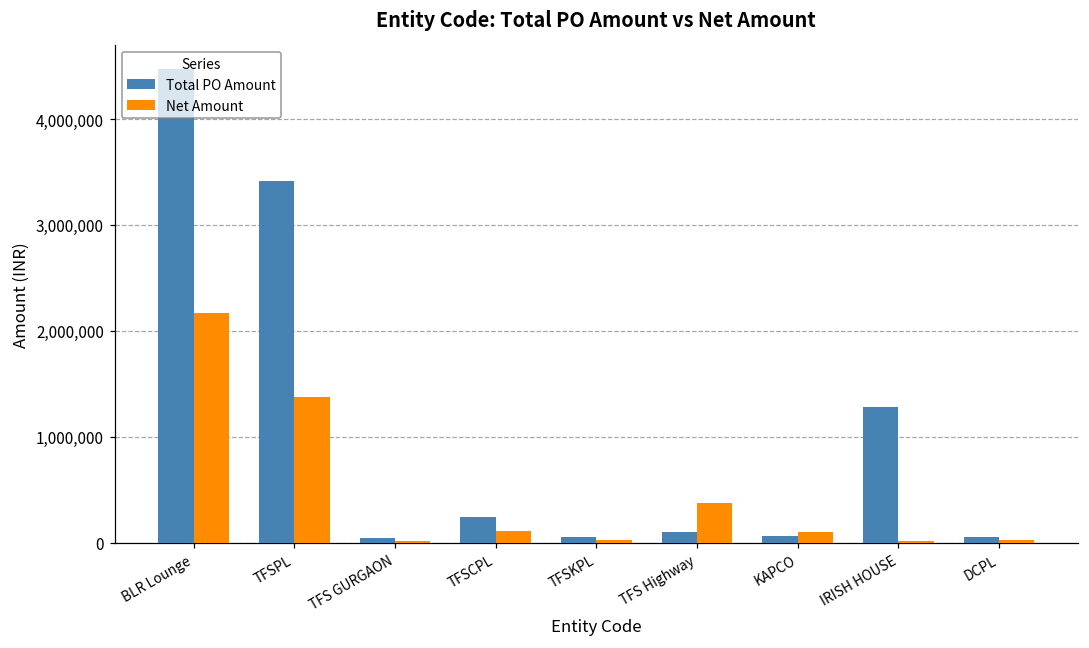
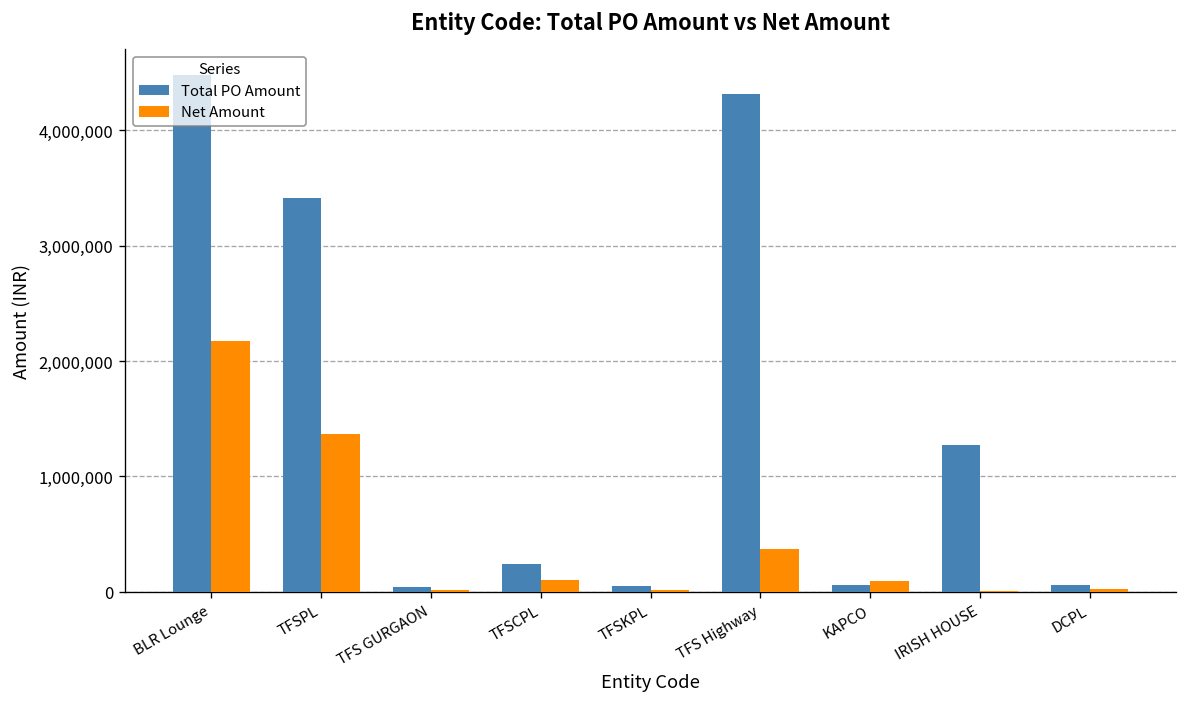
Total PO Amount, TFS Highway: 100,000 -> 4,300,000
